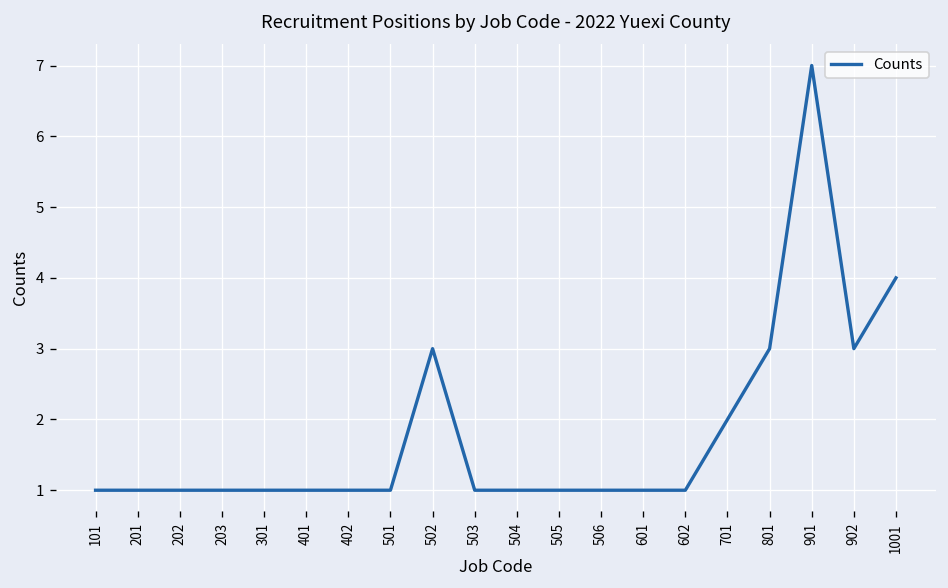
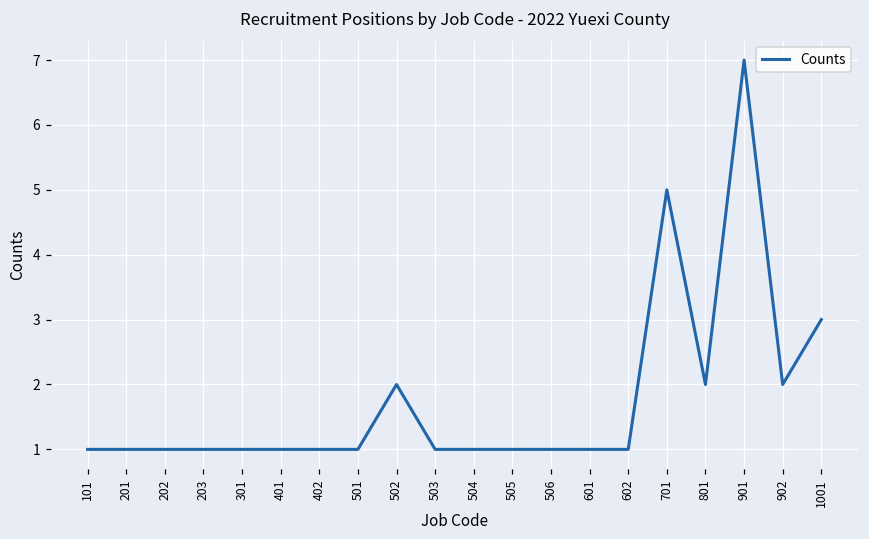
502: 3 -> 2
701: 2 -> 5
801: 3 -> 2
902: 3 -> 2
1001: 4 -> 3
